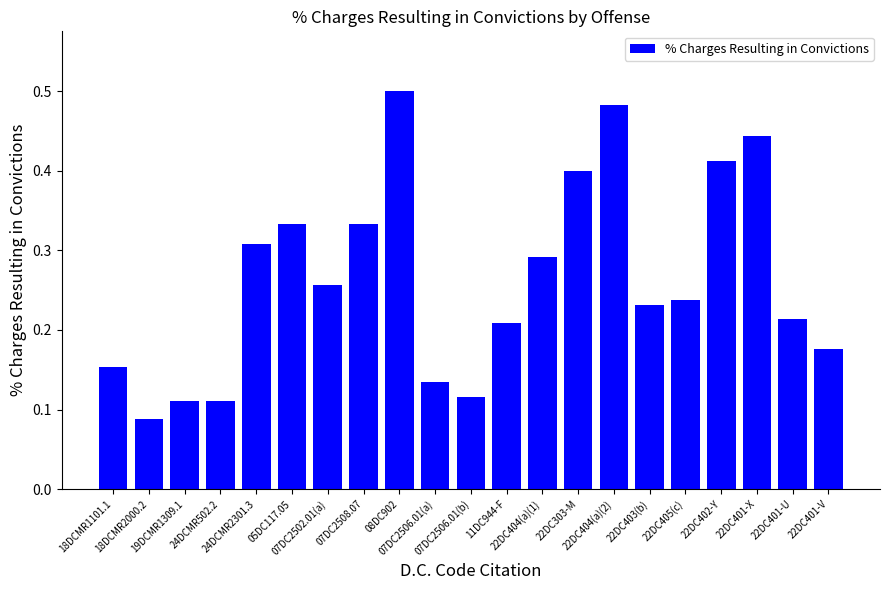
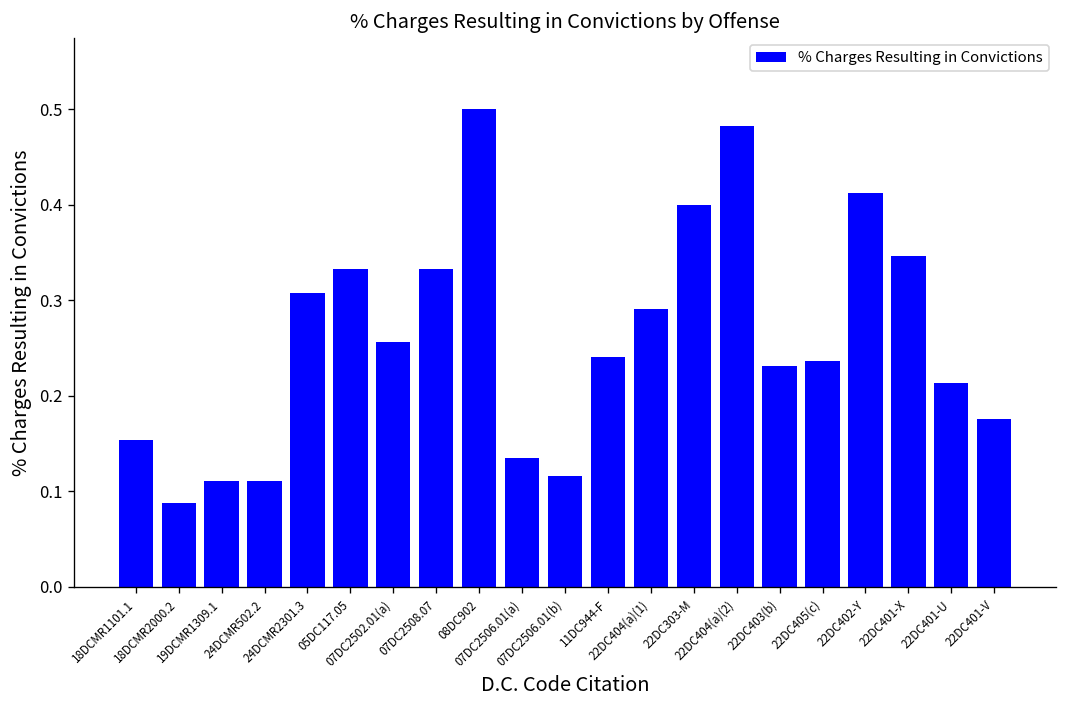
11DC944-F: 0.21 -> 0.24
22DC401-X: 0.44 -> 0.35
